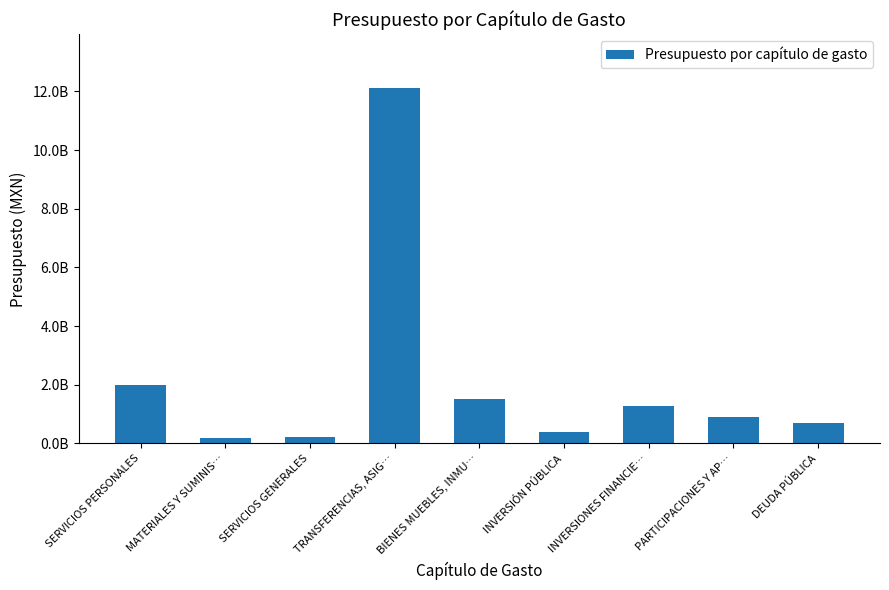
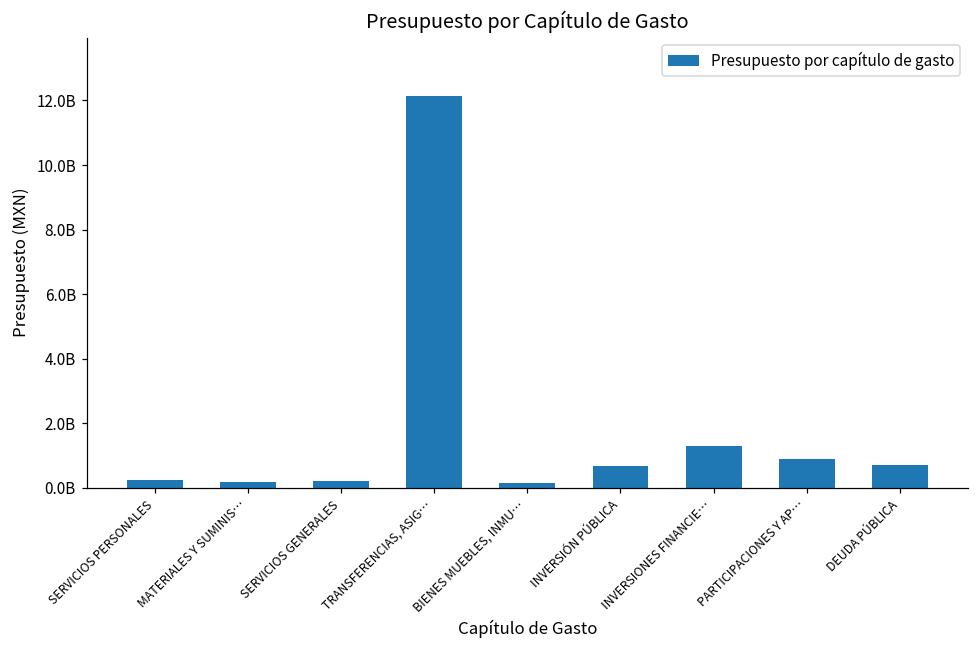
SERVICIOS PERSONALES: 2000000000 -> 300000000
BIENES MUEBLES, INMU…: 1500000000 -> 200000000
INVERSIÓN PÚBLICA: 400000000 -> 700000000
